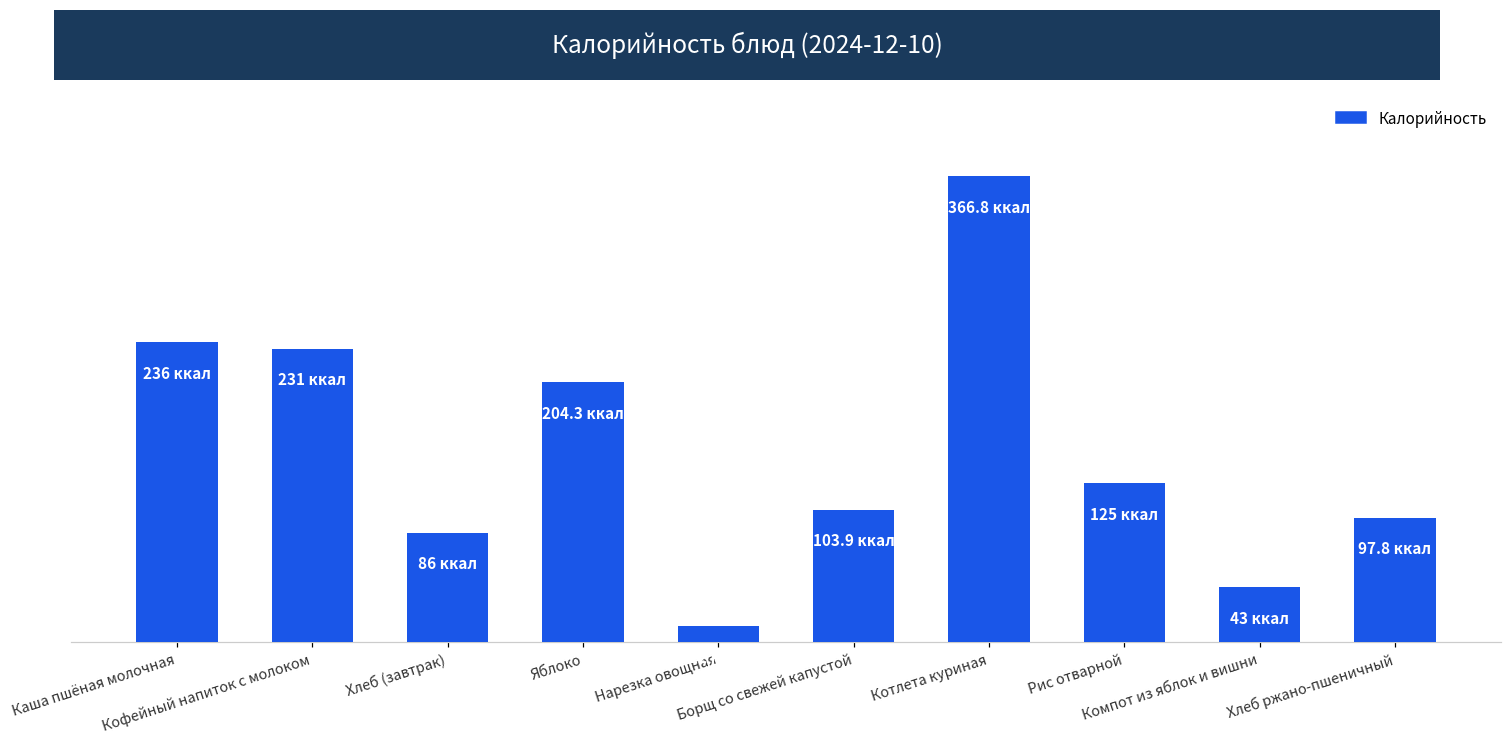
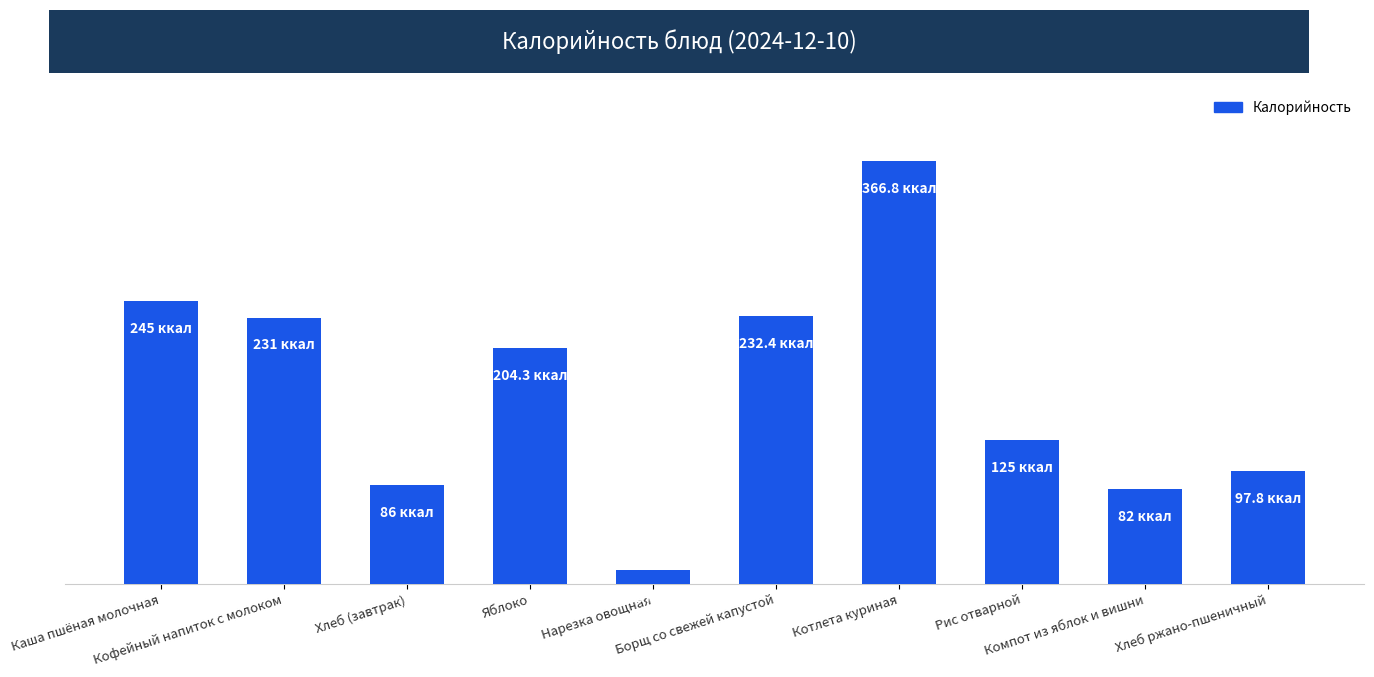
Каша пшёная молочная: 236 -> 245
Борщ со свежей капустой: 103.9 -> 232.4
Компот из яблок и вишни: 43 -> 82
